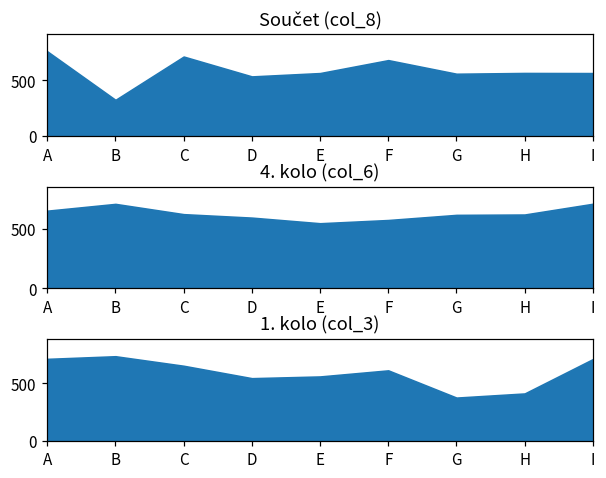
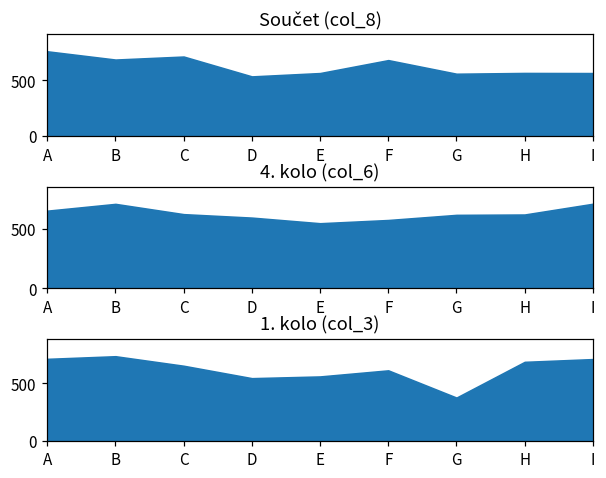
Součet (col_8), B: 320 -> 690
1. kolo (col_3), H: 410 -> 690
